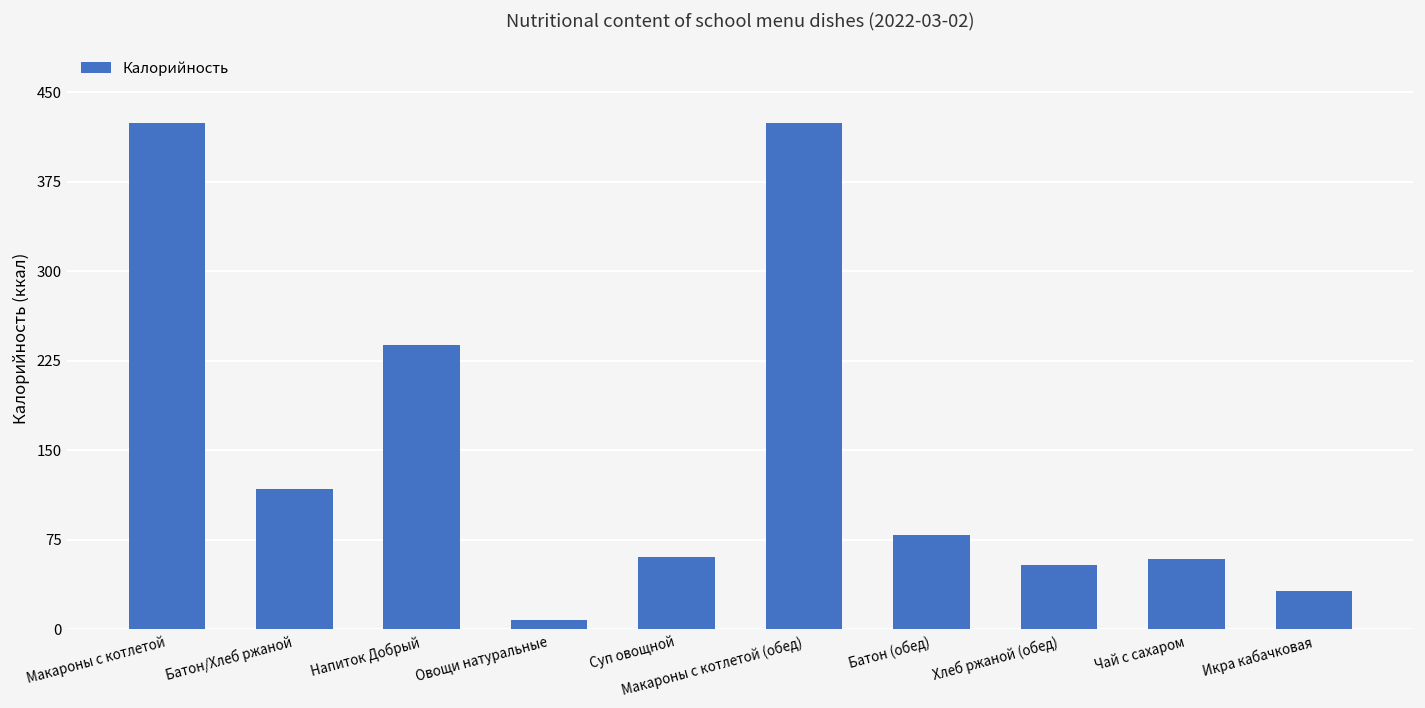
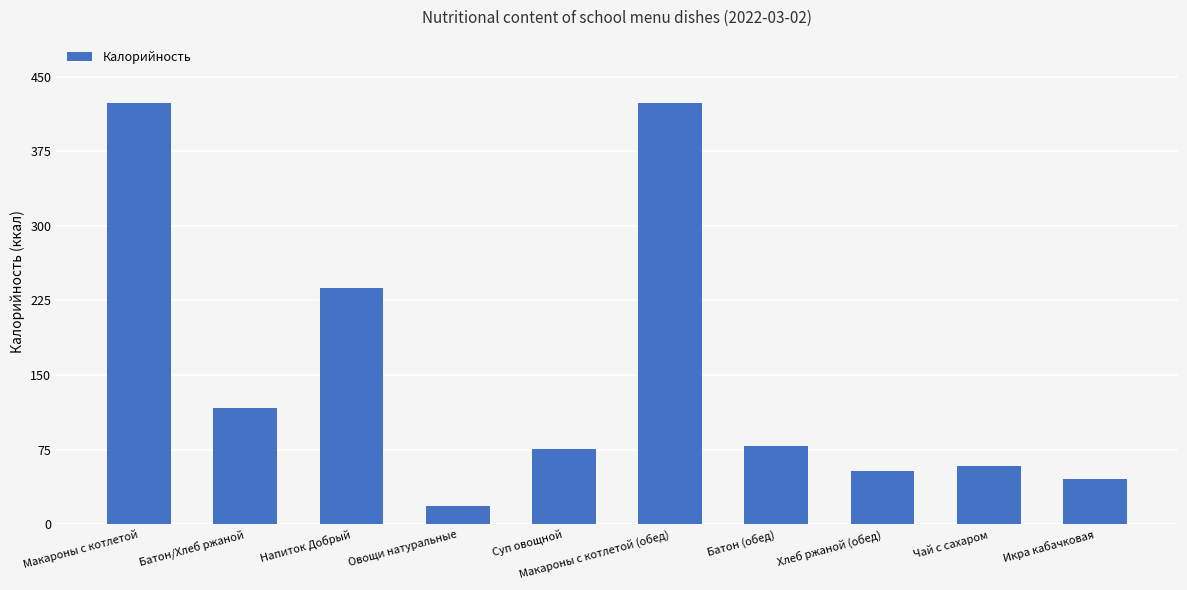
Овощи натуральные: 10 -> 20
Суп овощной: 60 -> 80
Икра кабачковая: 30 -> 50
